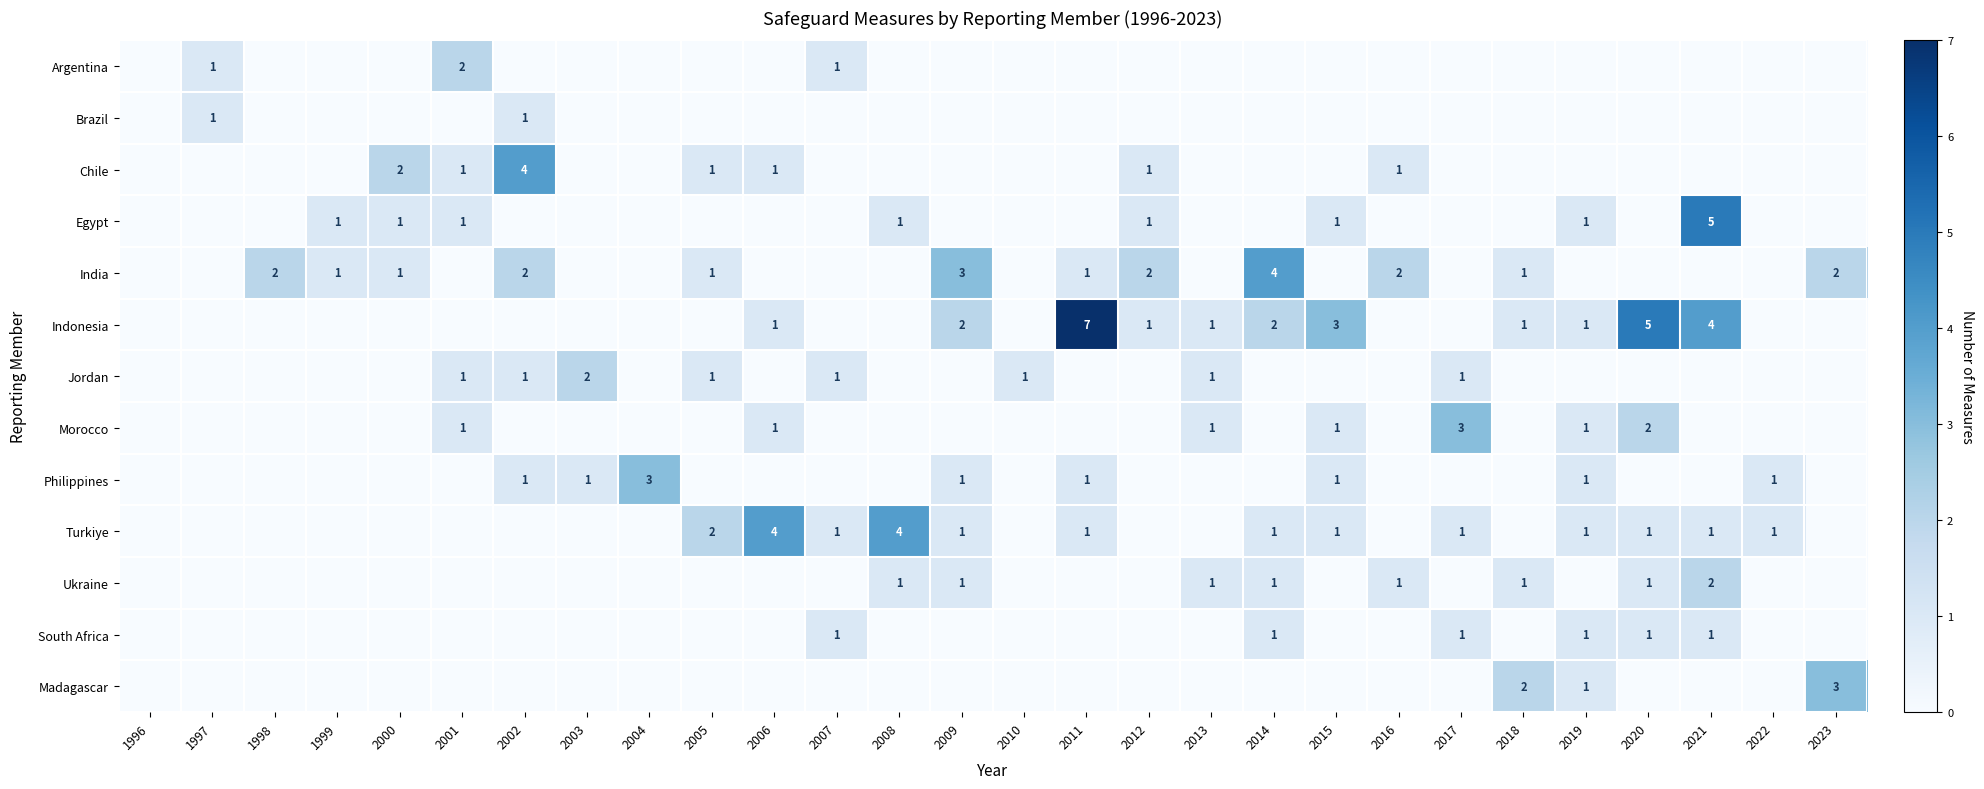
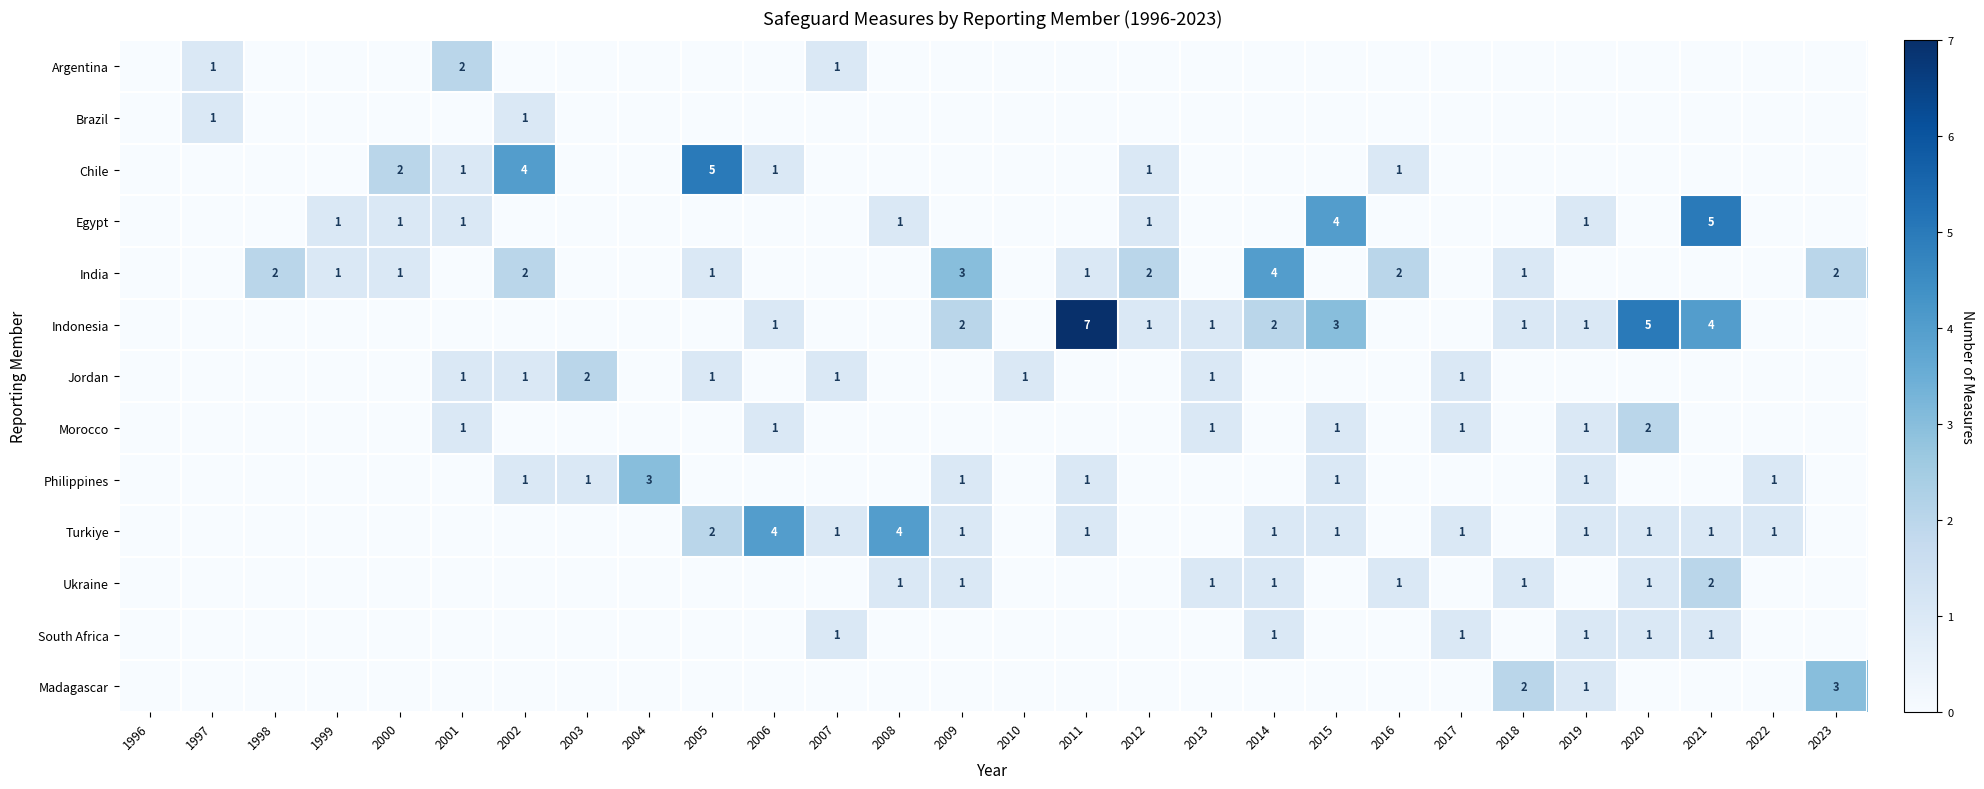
Chile, 2005: 1 -> 5
Egypt, 2015: 1 -> 4
Morocco, 2017: 3 -> 1
